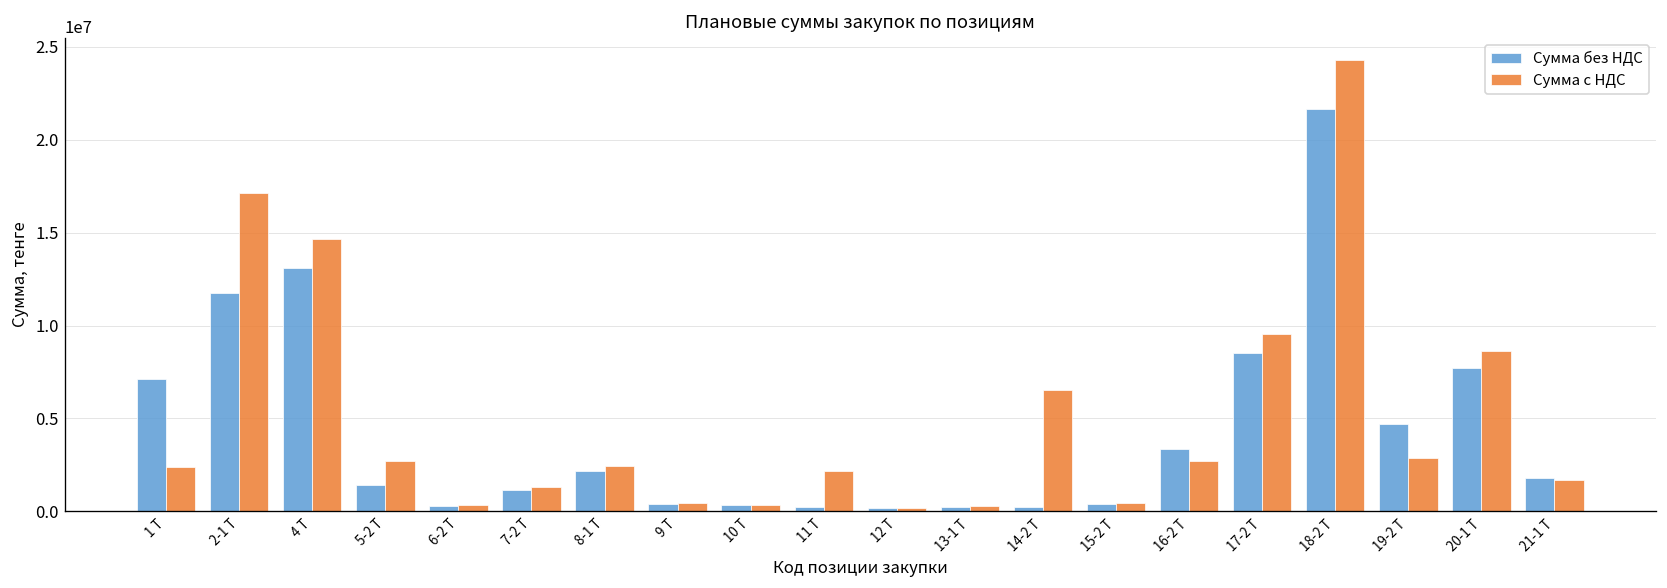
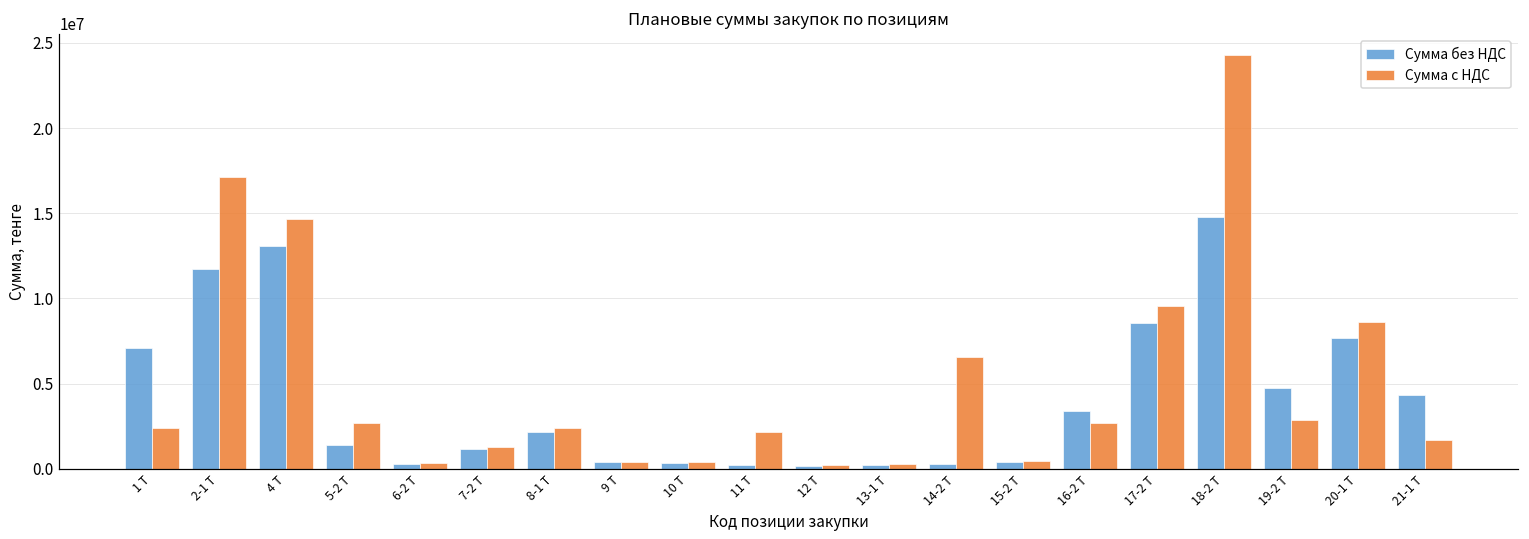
Сумма без НДС, 18-2 Т: 21700000 -> 14800000
Сумма без НДС, 21-1 Т: 1800000 -> 4300000
